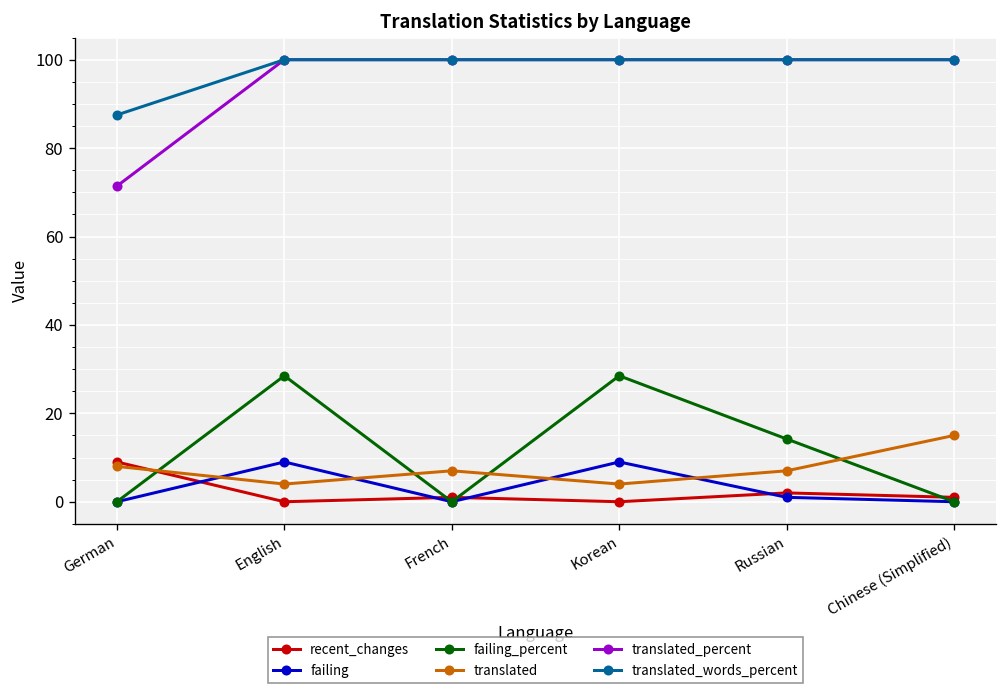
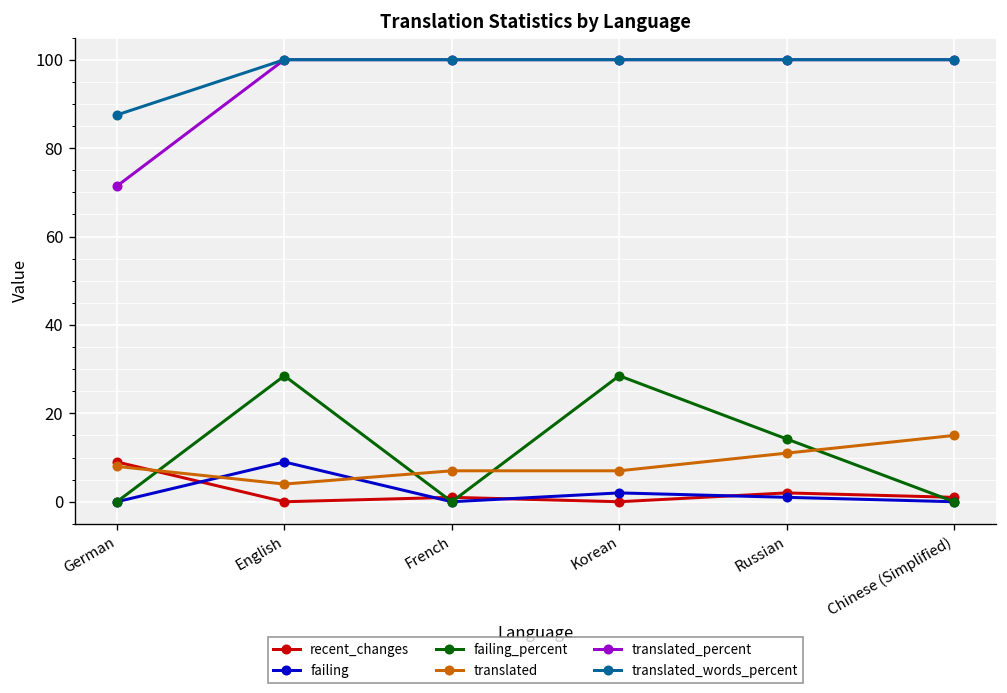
failing, Korean: 9 -> 2
translated, Korean: 4 -> 7
translated, Russian: 7 -> 11
